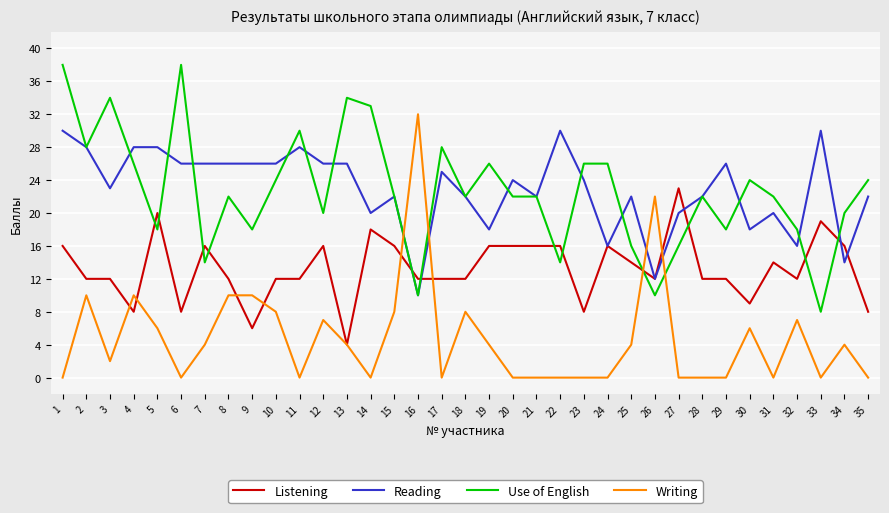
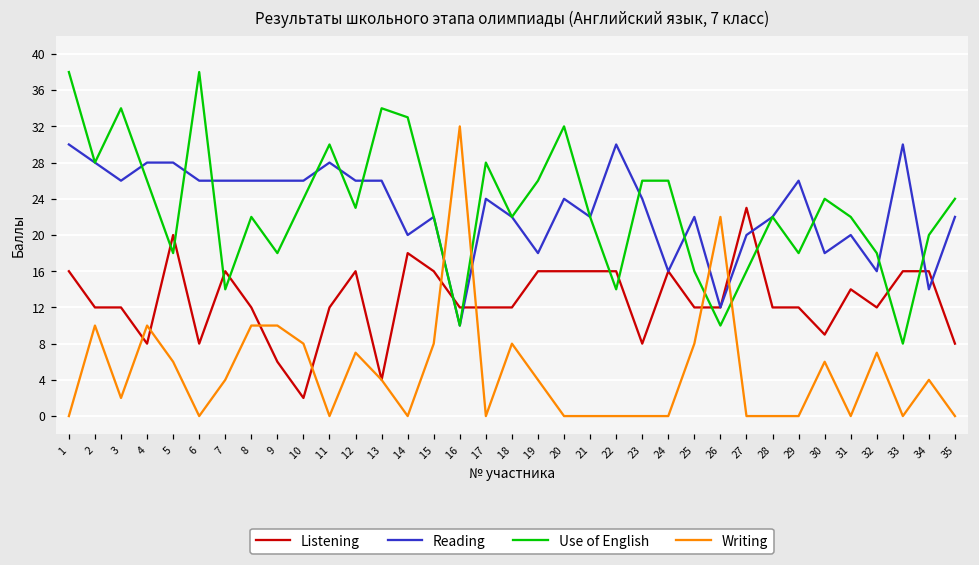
Reading, 3: 23 -> 26
Listening, 10: 12 -> 2
Use of English, 12: 20 -> 23
Reading, 17: 25 -> 24
Use of English, 20: 22 -> 32
Listening, 25: 14 -> 12
Writing, 25: 4 -> 8
Listening, 33: 19 -> 16
